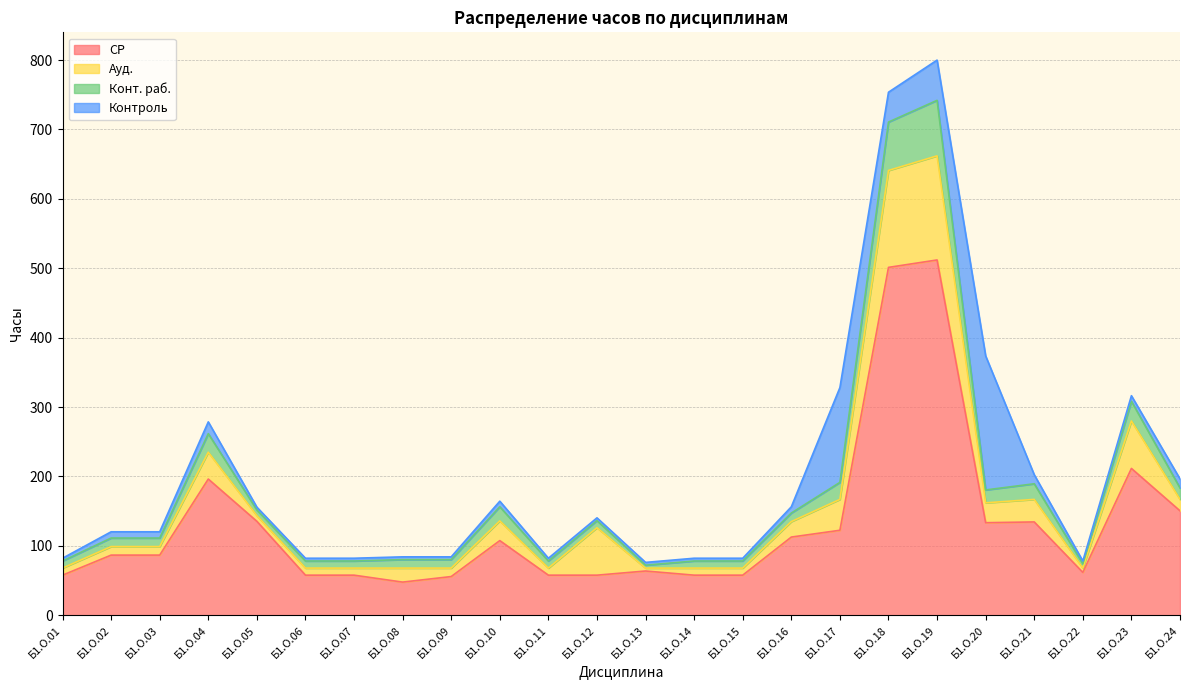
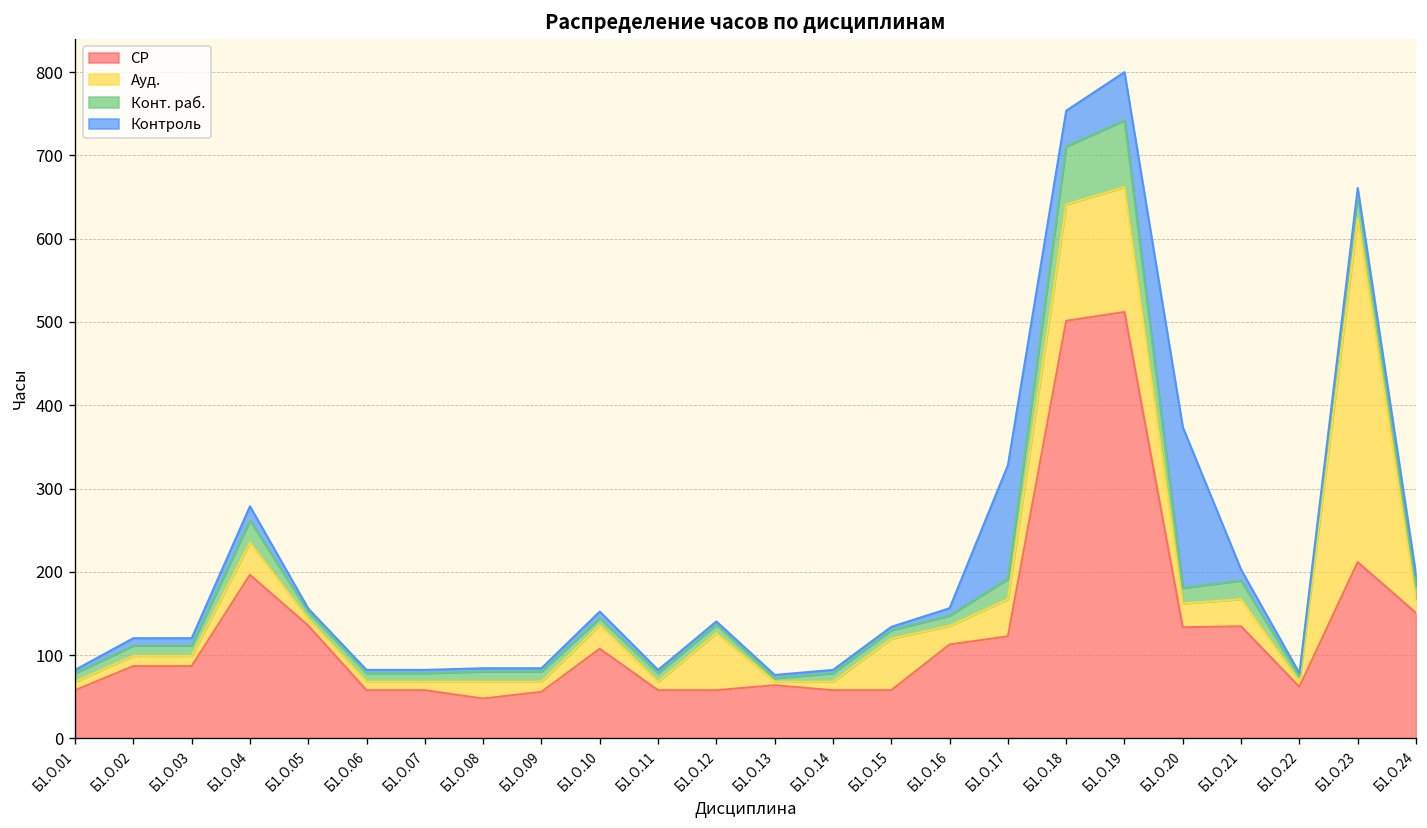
Конт. раб., Б1.О.10: 20 -> 10
Ауд., Б1.О.15: 10 -> 60
Ауд., Б1.О.23: 70 -> 410
